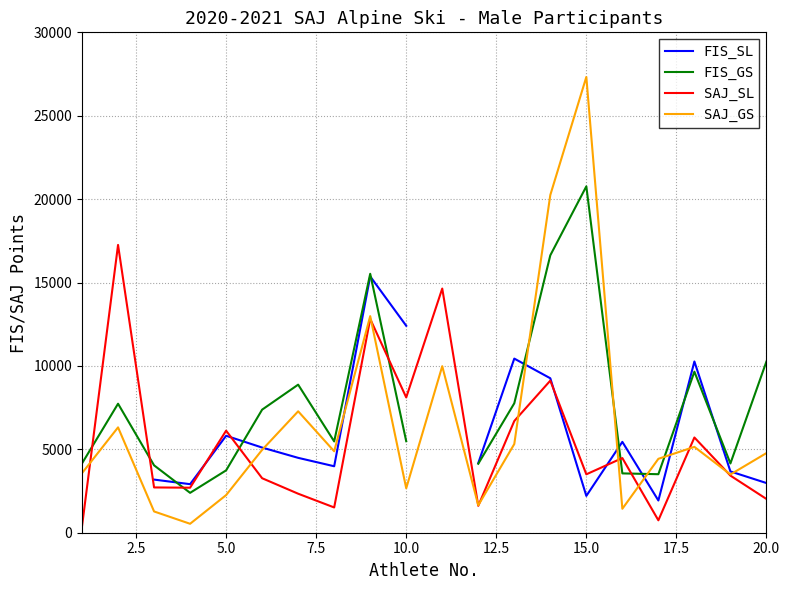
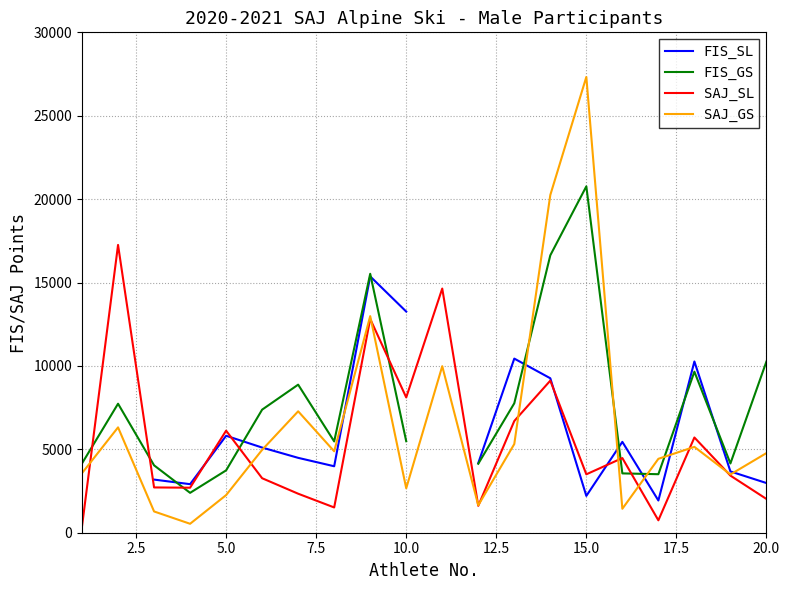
FIS_SL, 10.0: 12400 -> 13300
